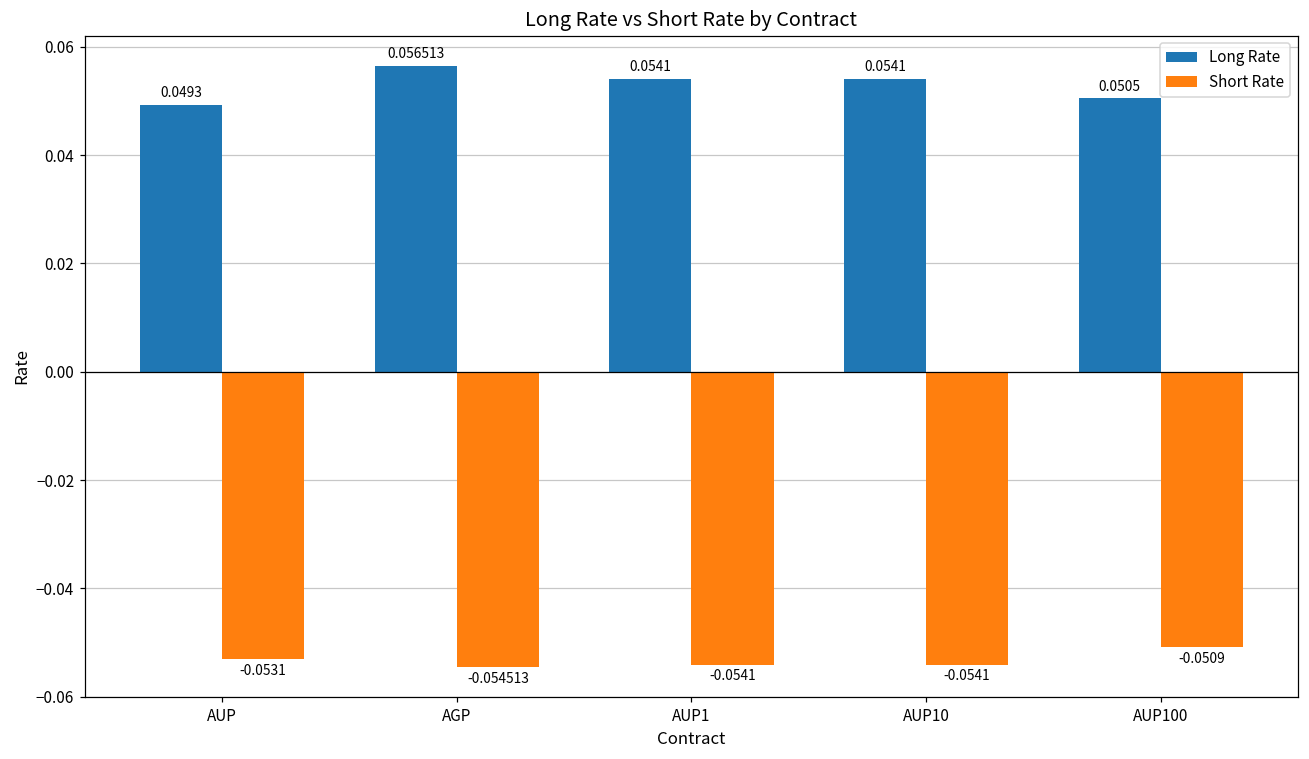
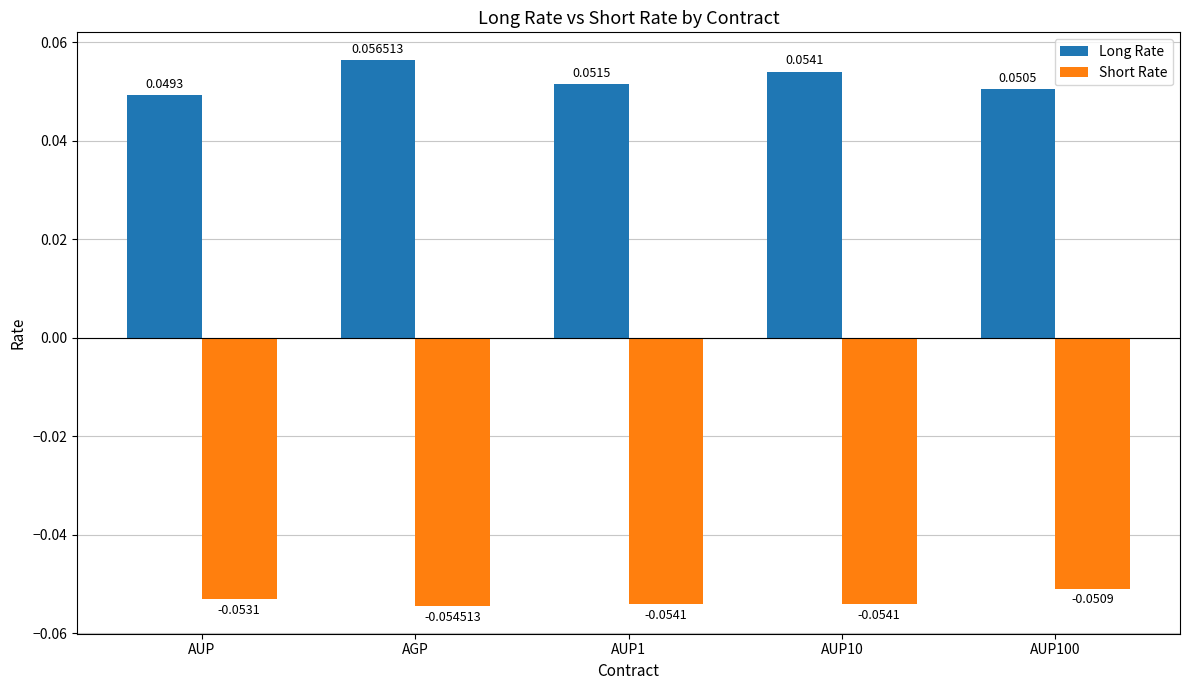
Long Rate, AUP1: 0.0541 -> 0.0515
